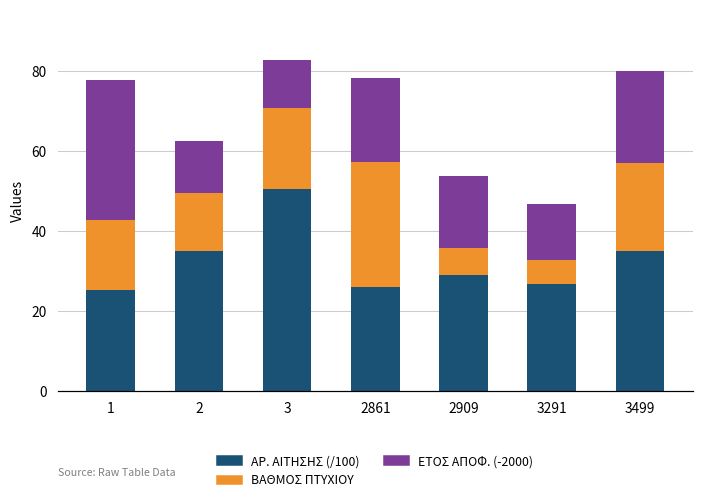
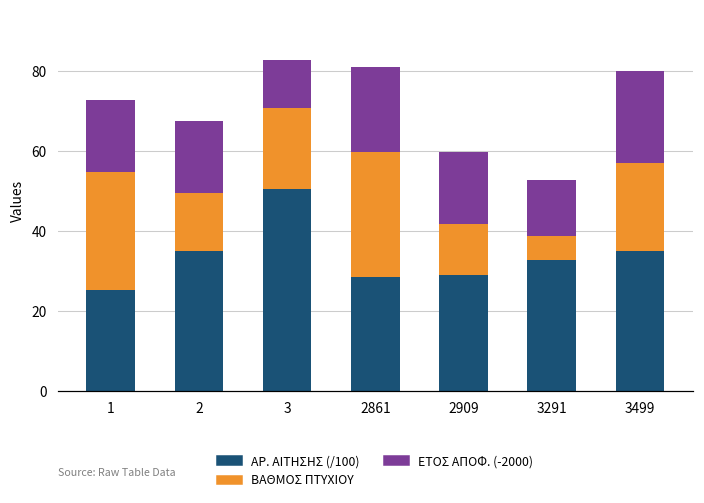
ΒΑΘΜΟΣ ΠΤΥΧΙΟΥ, 1: 18 -> 30
ΕΤΟΣ ΑΠΟΦ. (-2000), 1: 35 -> 18
ΕΤΟΣ ΑΠΟΦ. (-2000), 2: 13 -> 18
ΑΡ. ΑΙΤΗΣΗΣ (/100), 2861: 26 -> 29
ΒΑΘΜΟΣ ΠΤΥΧΙΟΥ, 2909: 7 -> 13
ΑΡ. ΑΙΤΗΣΗΣ (/100), 3291: 27 -> 33
